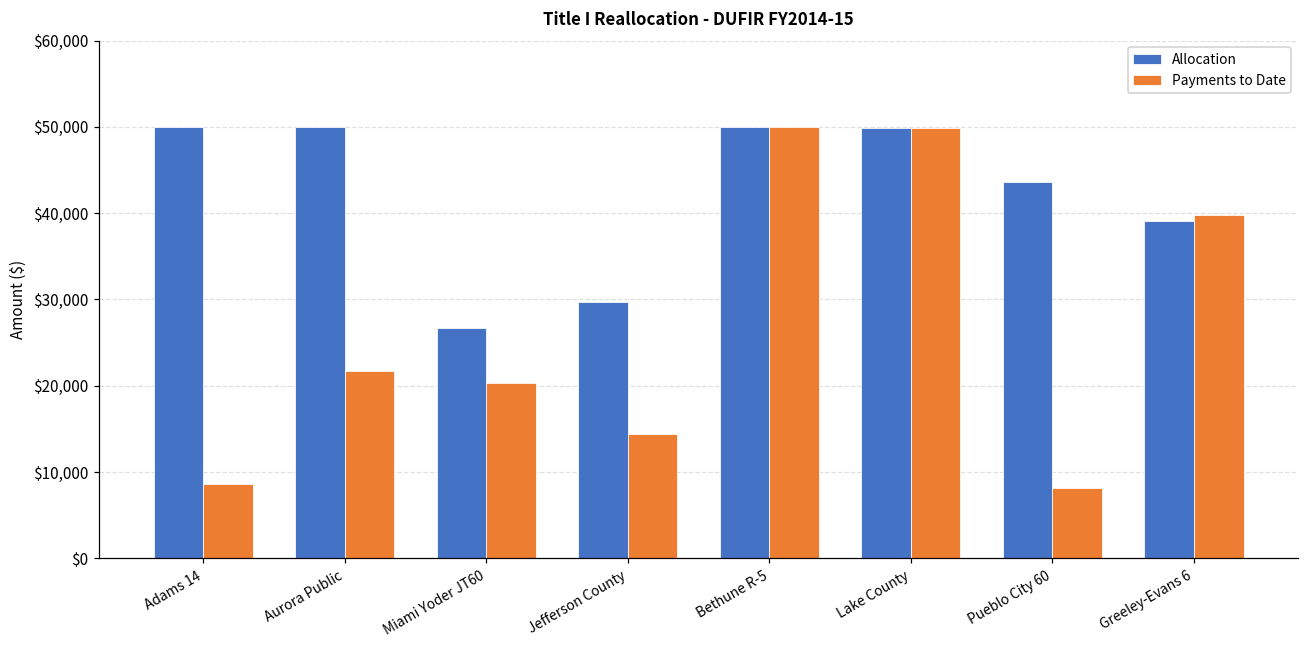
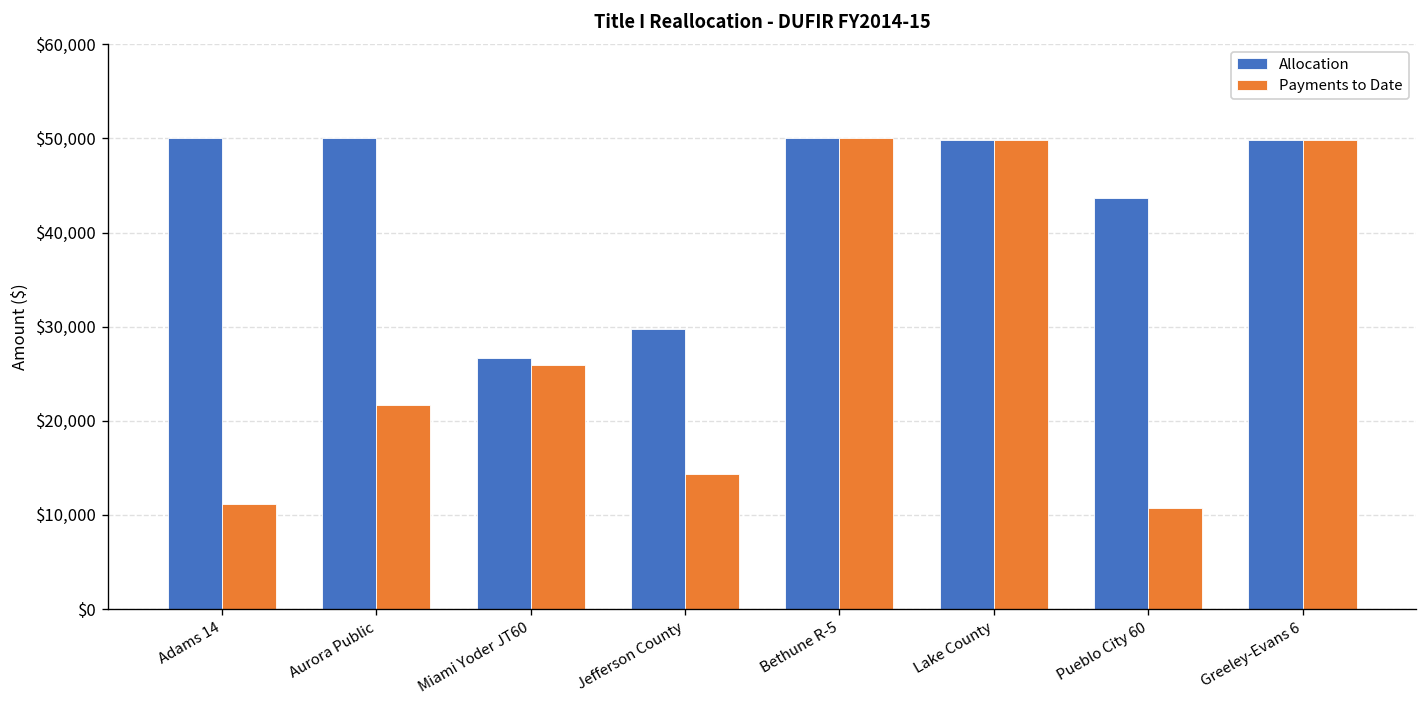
Payments to Date, Adams 14: $9,000 -> $11,000
Payments to Date, Miami Yoder JT60: $20,000 -> $26,000
Payments to Date, Pueblo City 60: $8,000 -> $11,000
Allocation, Greeley-Evans 6: $39,000 -> $50,000
Payments to Date, Greeley-Evans 6: $40,000 -> $50,000
